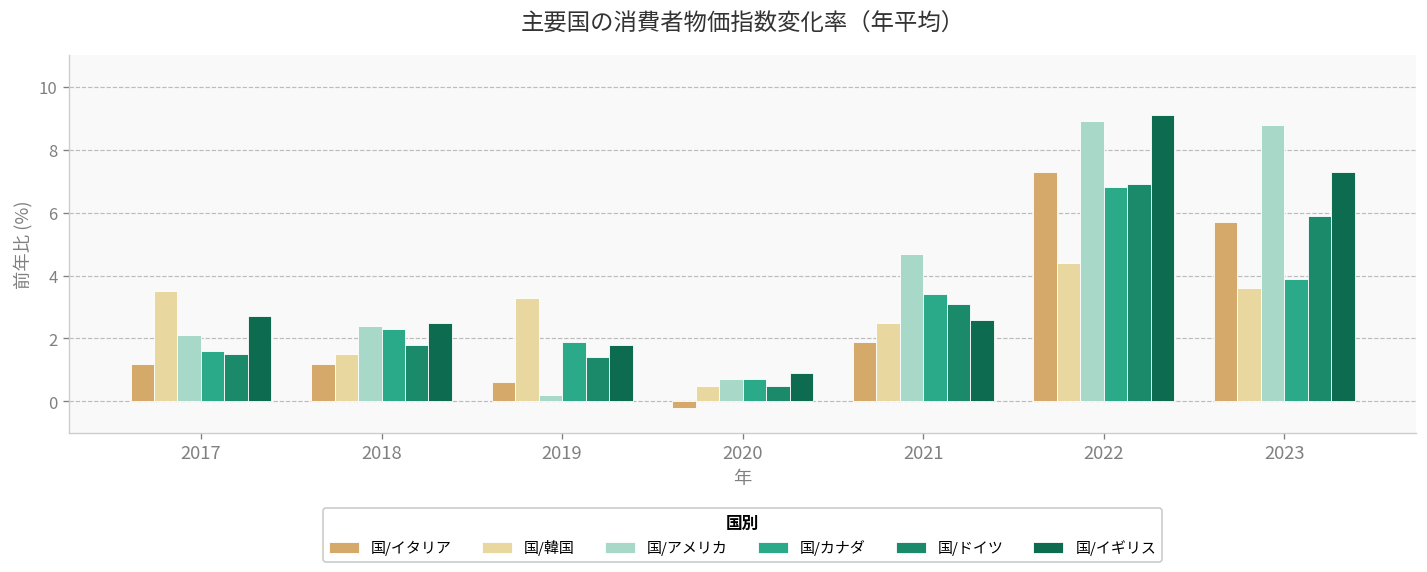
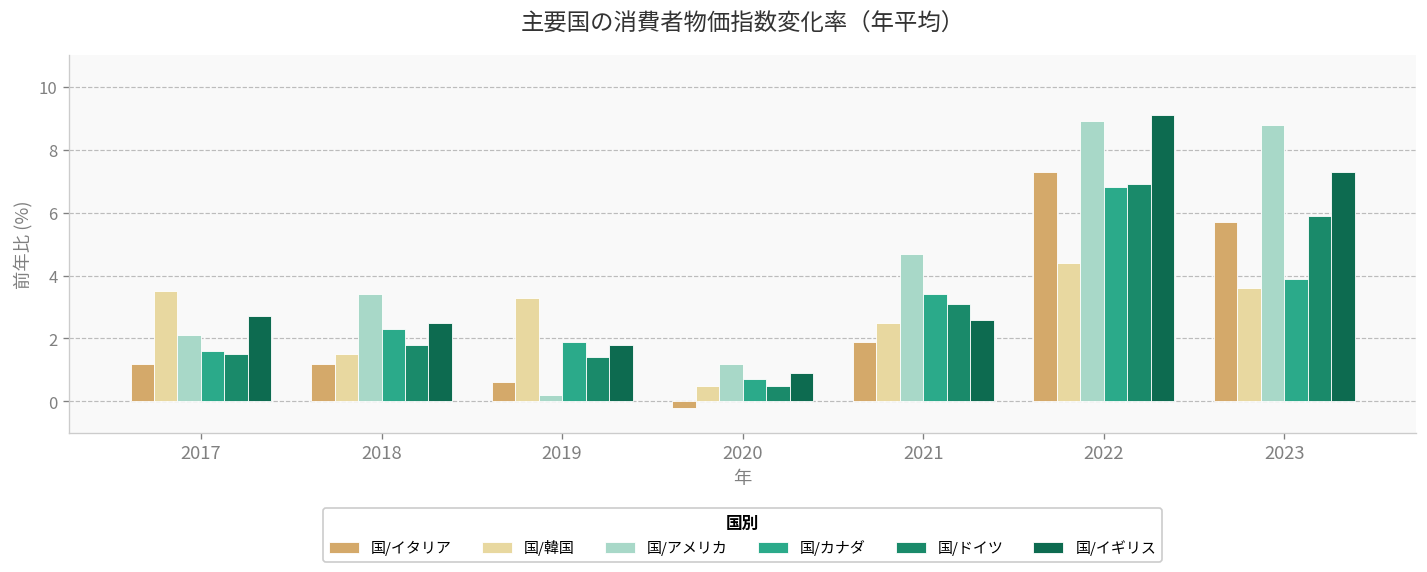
国/アメリカ, 2018: 2.4 -> 3.4
国/アメリカ, 2020: 0.7 -> 1.2
